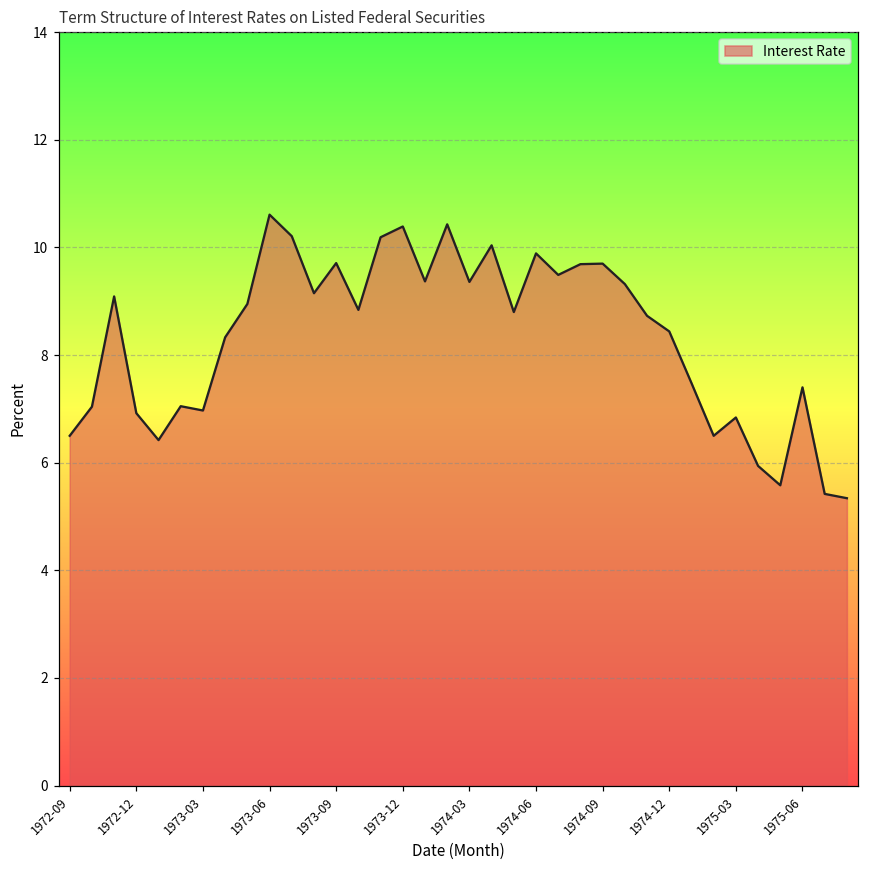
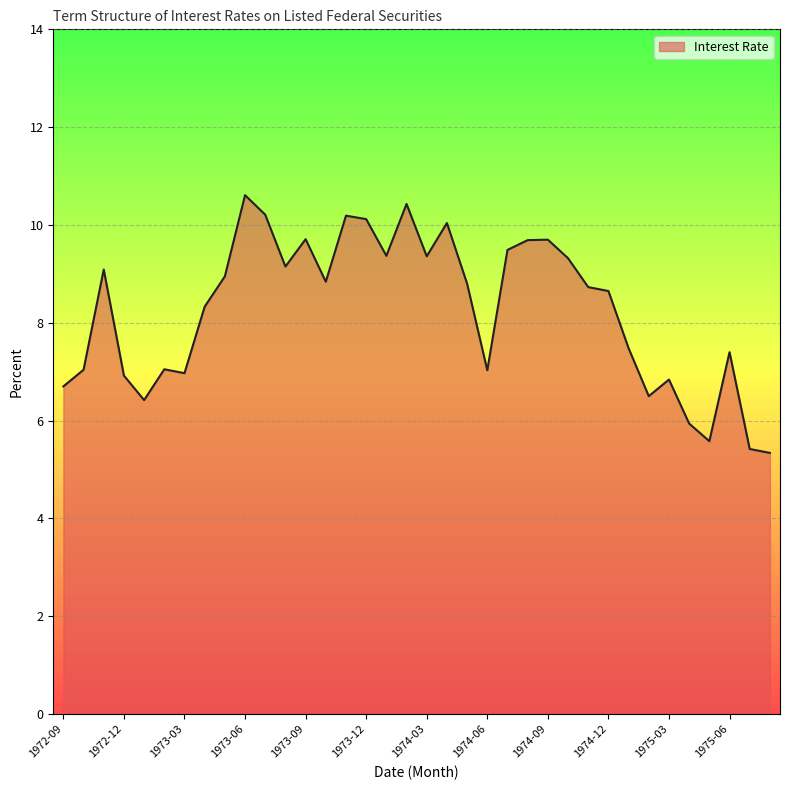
1972-09: 6.5 -> 6.7
1973-12: 10.4 -> 10.1
1974-06: 9.9 -> 7.0
1974-12: 8.4 -> 8.7
